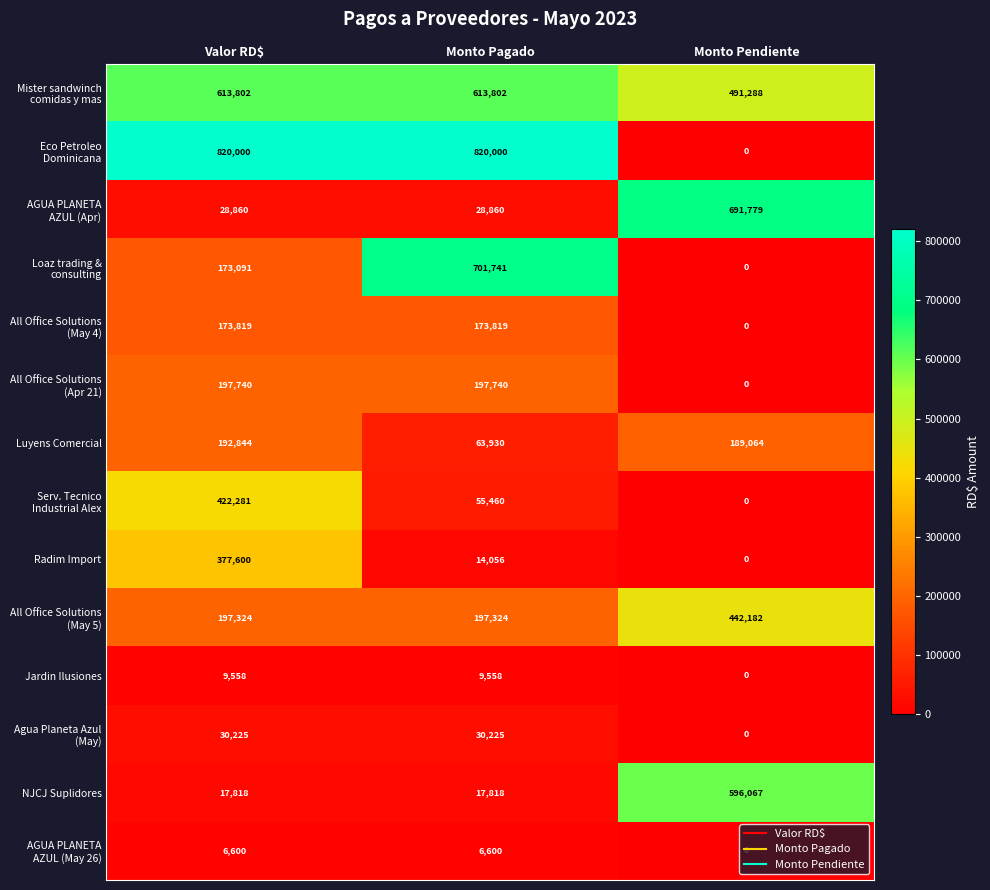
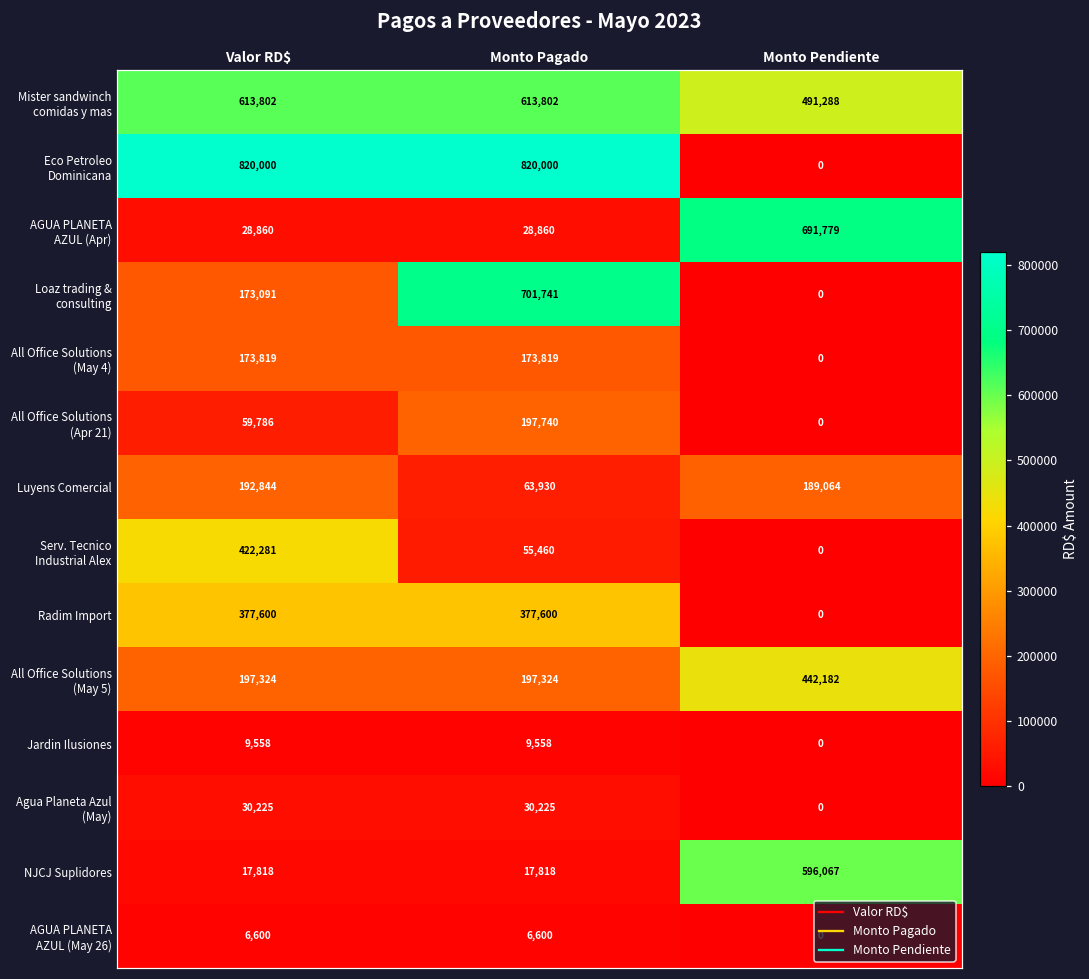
All Office Solutions (Apr 21), Valor RD$: 197,740 -> 59,786
Radim Import, Monto Pagado: 14,056 -> 377,600
